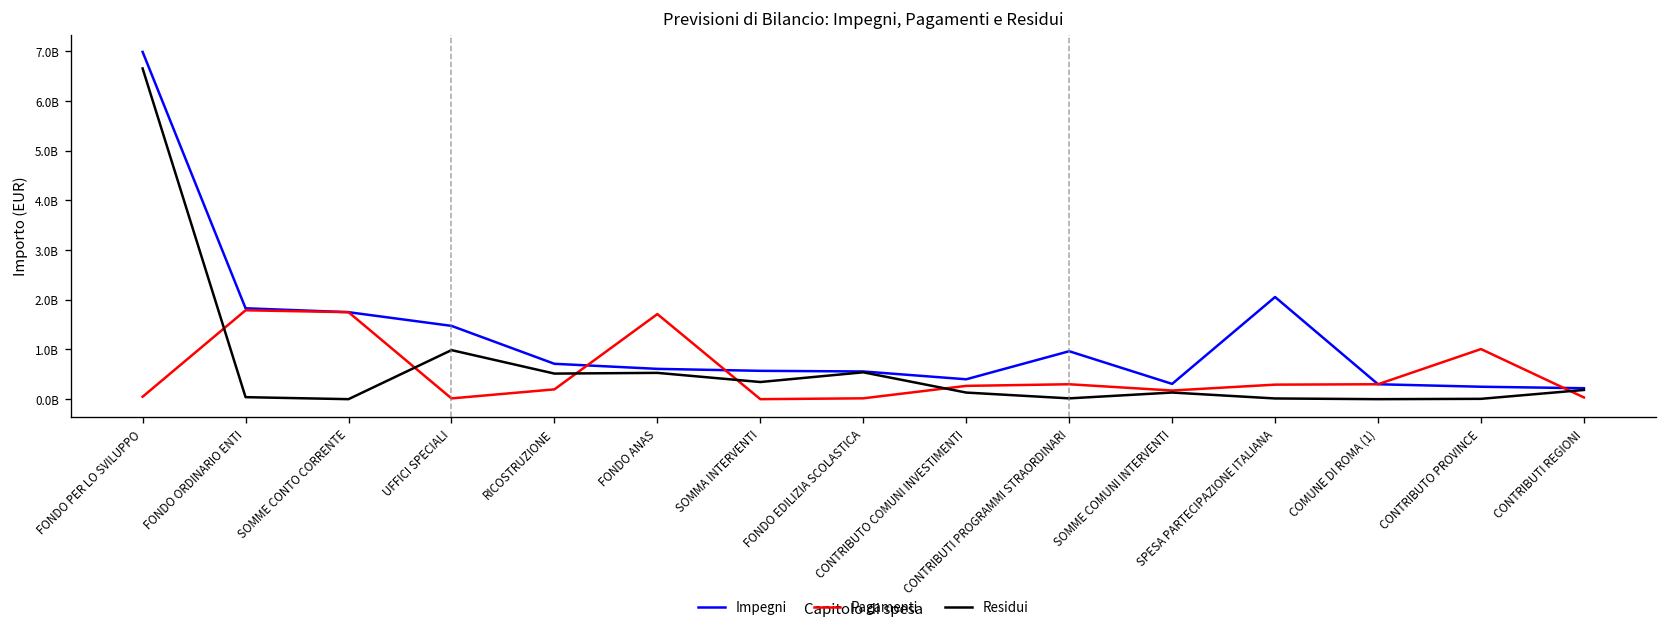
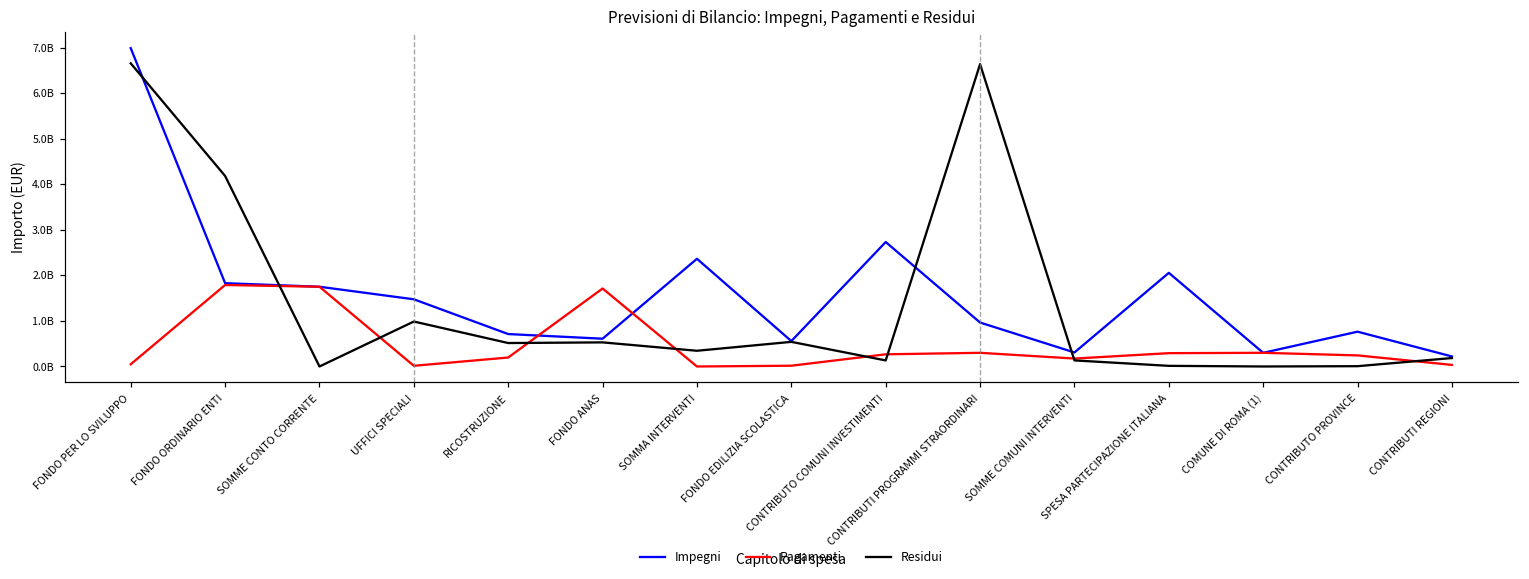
Residui, FONDO ORDINARIO ENTI: 0 -> 4200000000
Impegni, SOMMA INTERVENTI: 600000000 -> 2400000000
Impegni, CONTRIBUTO COMUNI INVESTIMENTI: 400000000 -> 2700000000
Residui, CONTRIBUTI PROGRAMMI STRAORDINARI: 0 -> 6600000000
Impegni, CONTRIBUTO PROVINCE: 300000000 -> 800000000
Pagamenti, CONTRIBUTO PROVINCE: 1000000000 -> 200000000
